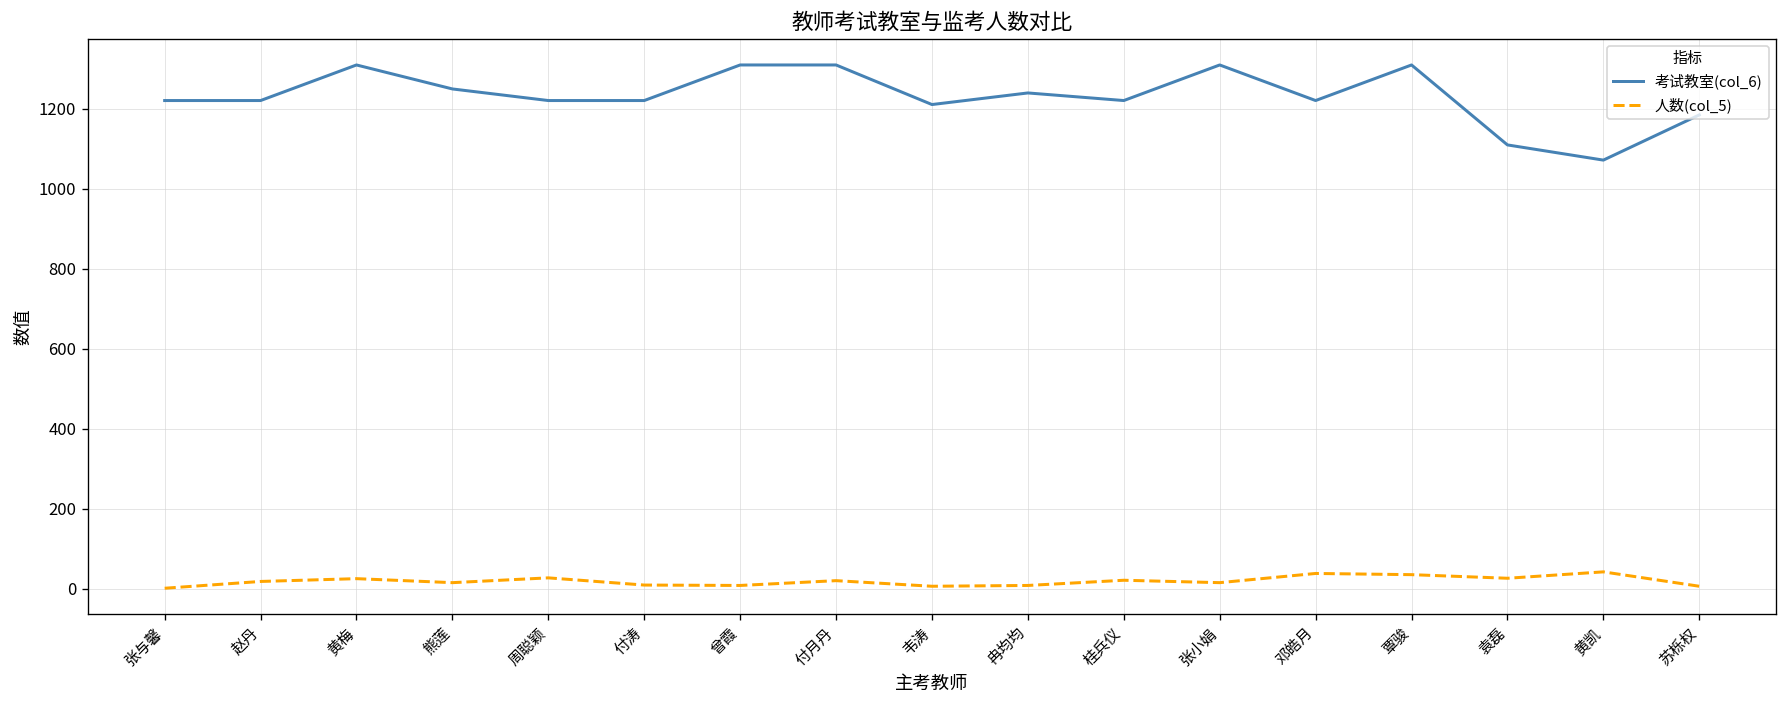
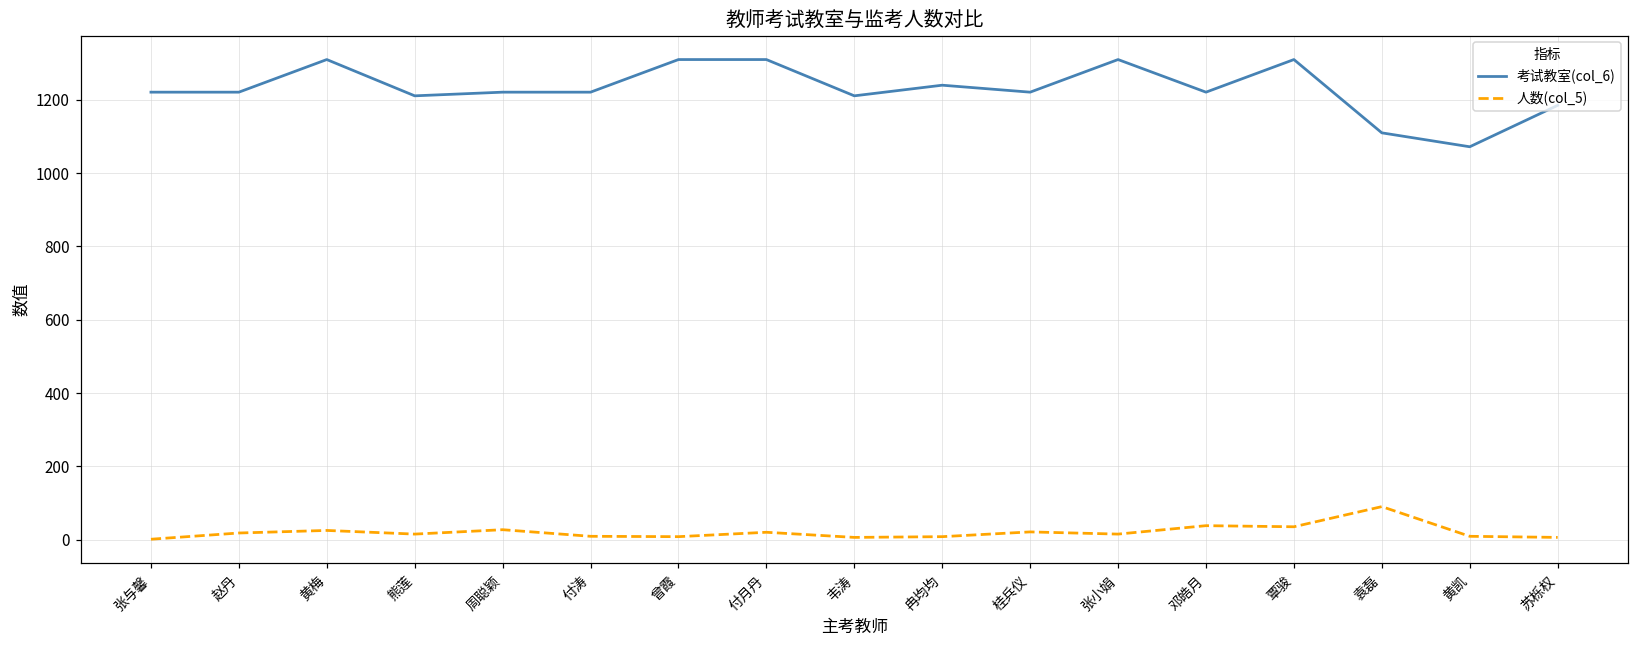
考试教室(col_6), 熊莲: 1250 -> 1210
人数(col_5), 袁磊: 30 -> 90
人数(col_5), 黄凯: 40 -> 10
